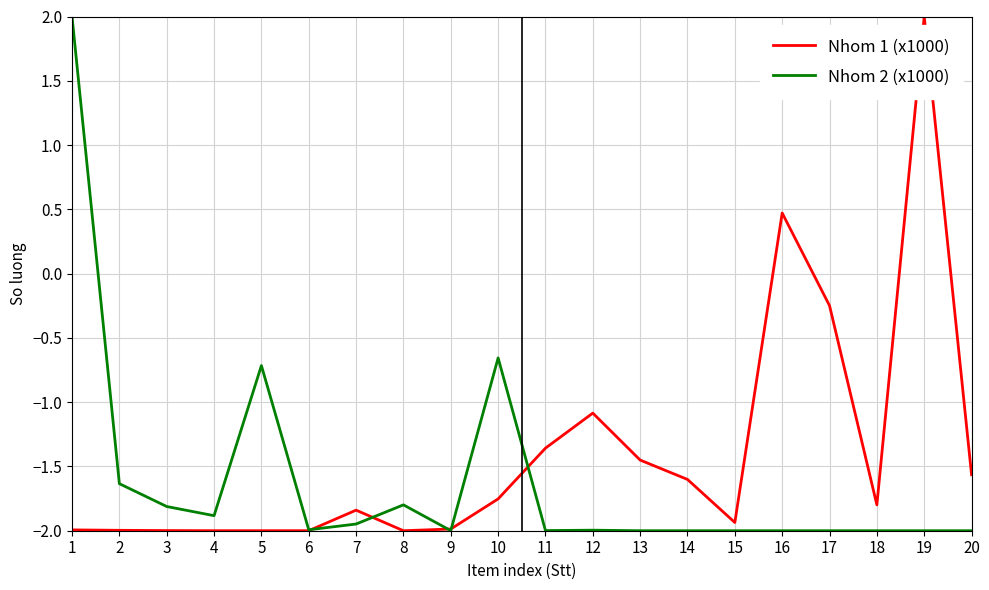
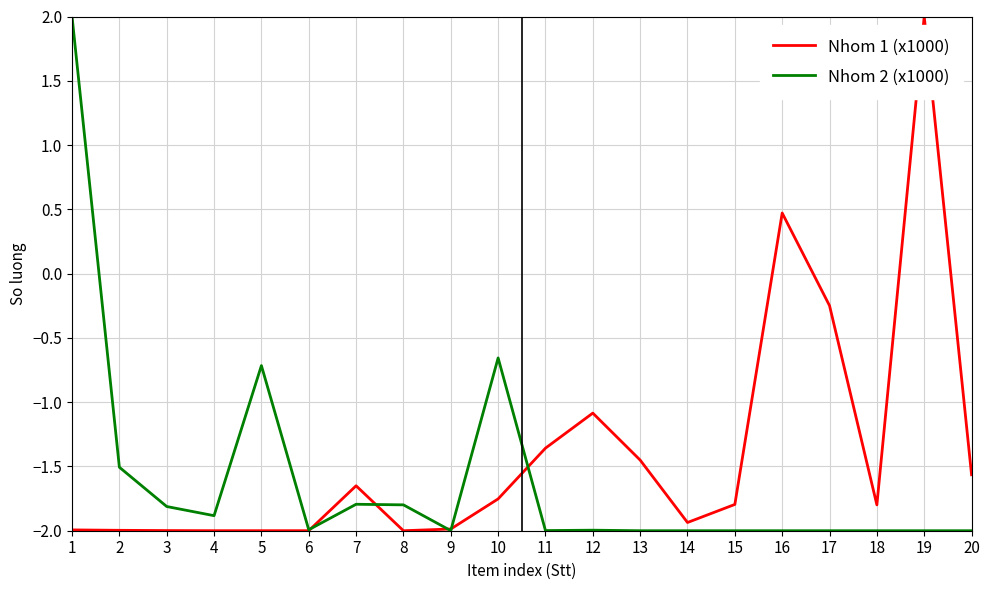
Nhom 2 (x1000), 2: -1.63 -> -1.51
Nhom 1 (x1000), 7: -1.84 -> -1.65
Nhom 2 (x1000), 7: -1.95 -> -1.79
Nhom 1 (x1000), 14: -1.60 -> -1.94
Nhom 1 (x1000), 15: -1.94 -> -1.80
